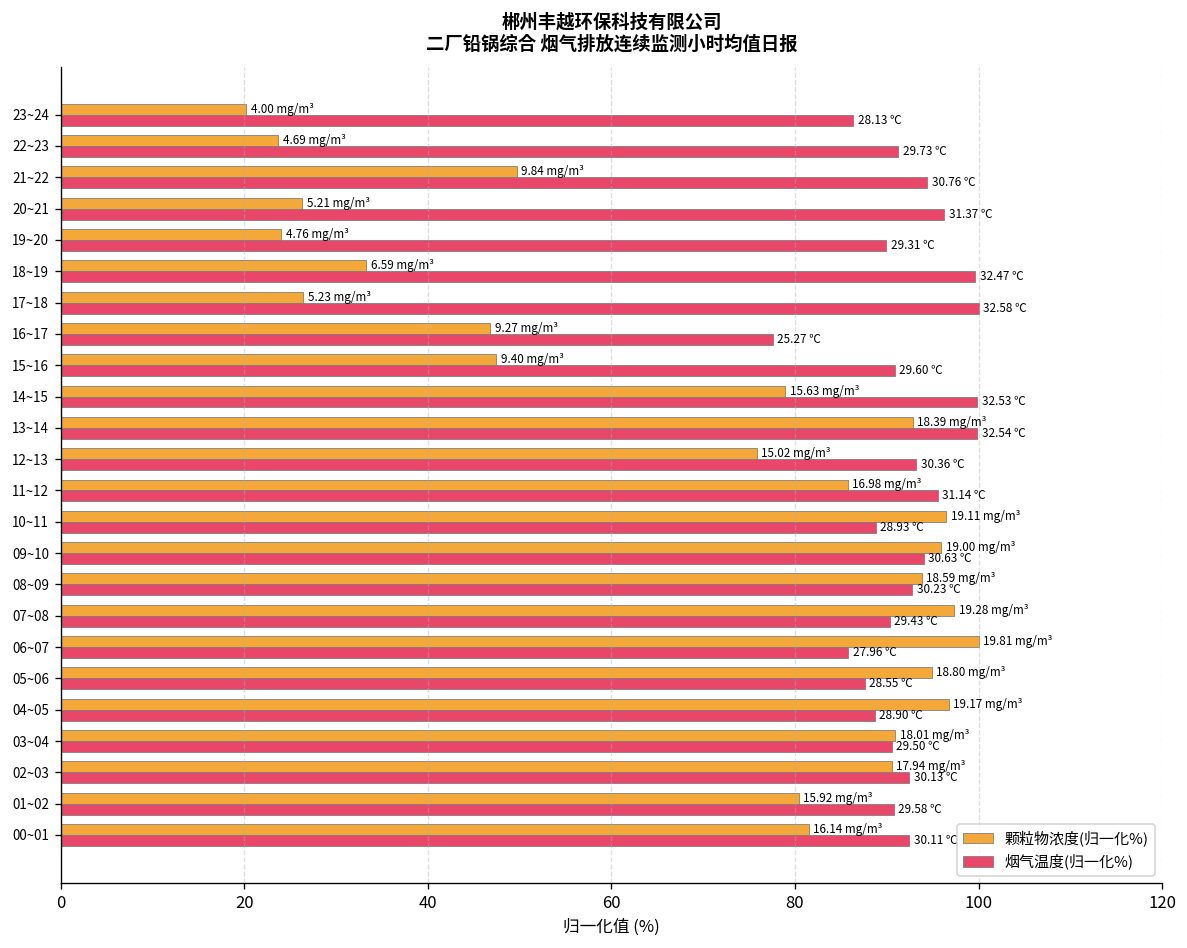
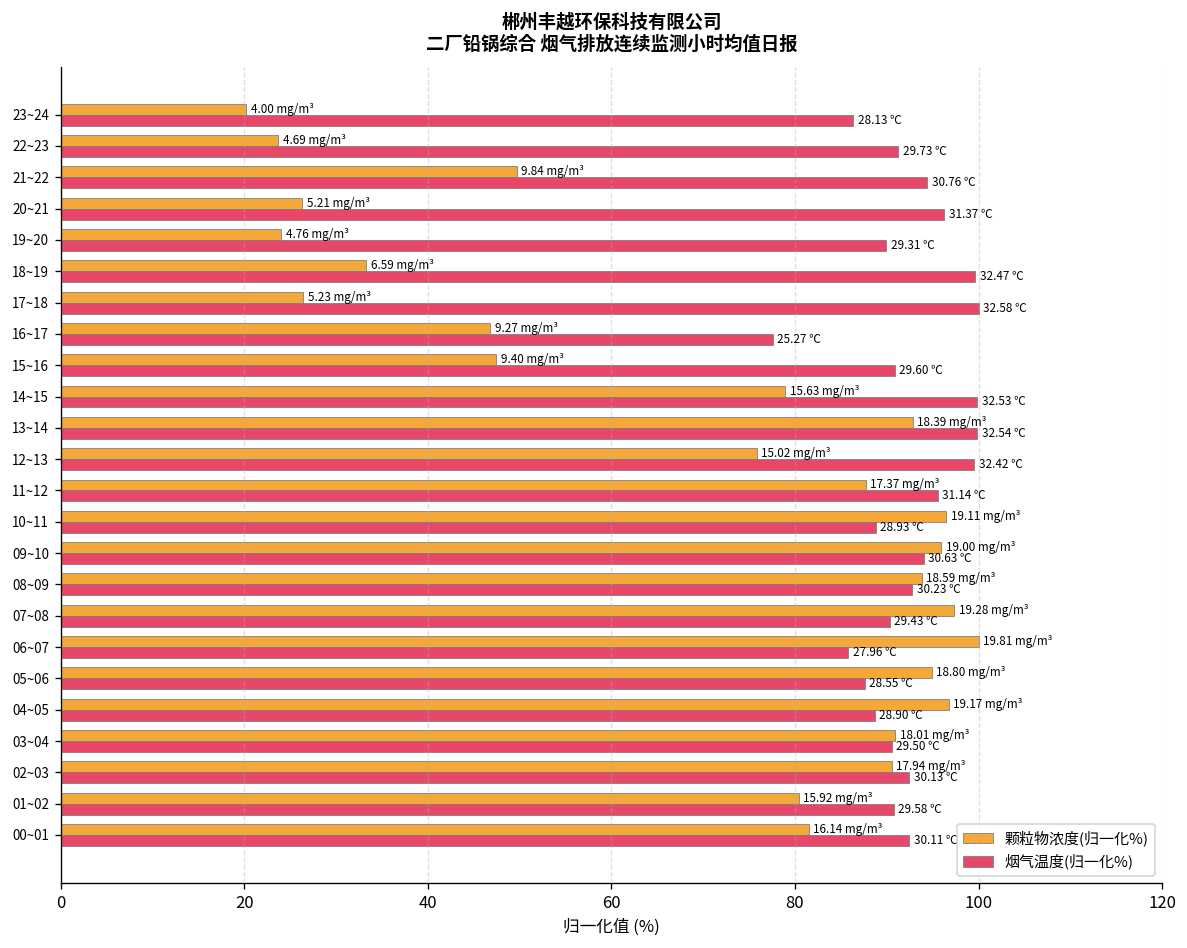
烟气温度(归一化%), 12~13: 30.36 -> 32.42
颗粒物浓度(归一化%), 11~12: 16.98 -> 17.37
